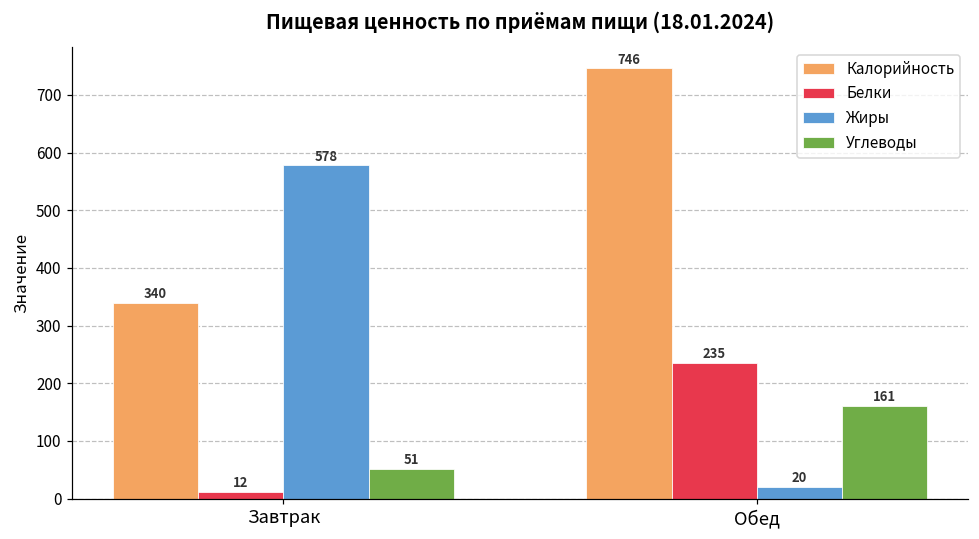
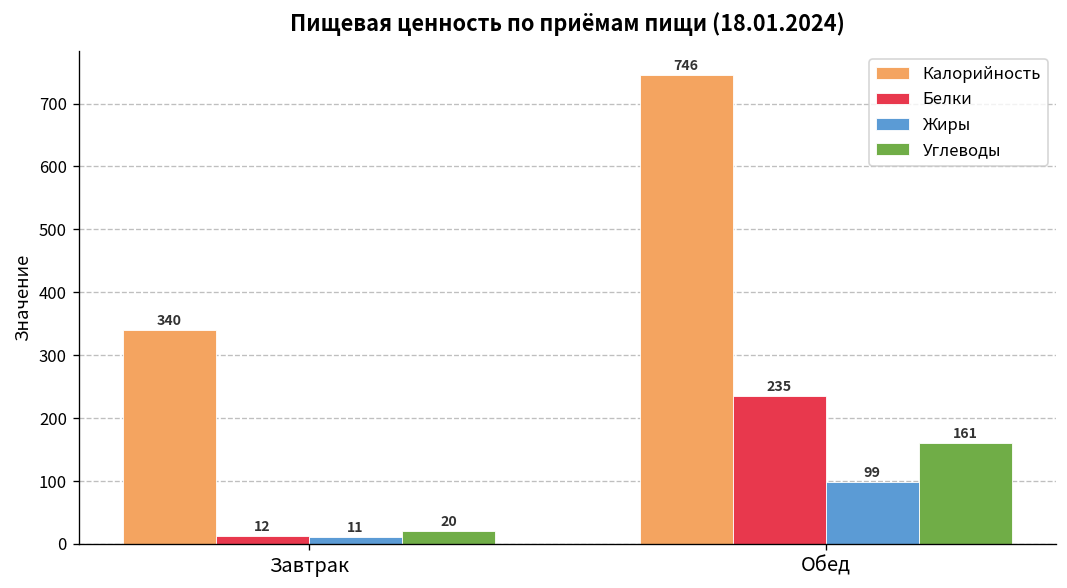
Жиры, Завтрак: 578 -> 11
Углеводы, Завтрак: 51 -> 20
Жиры, Обед: 20 -> 99
